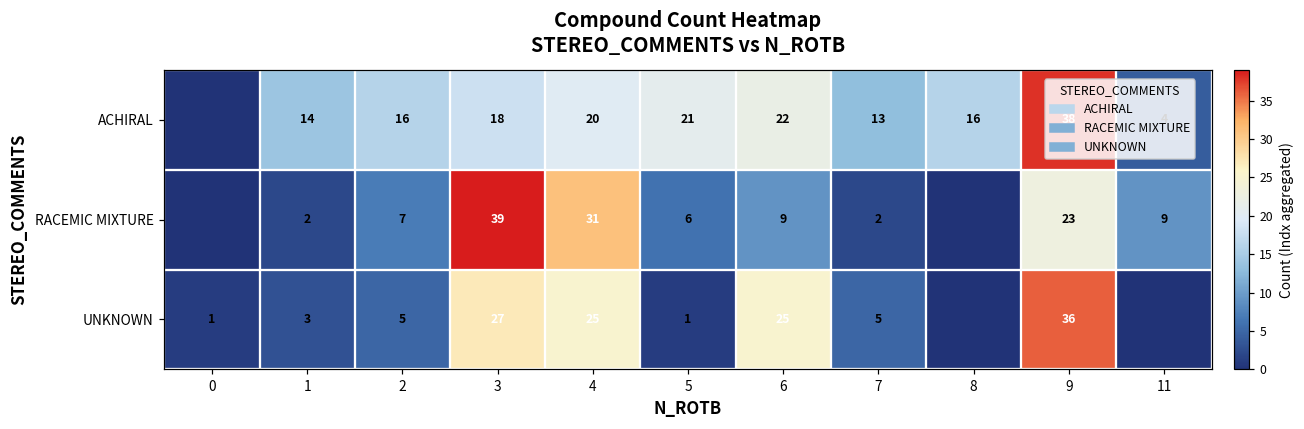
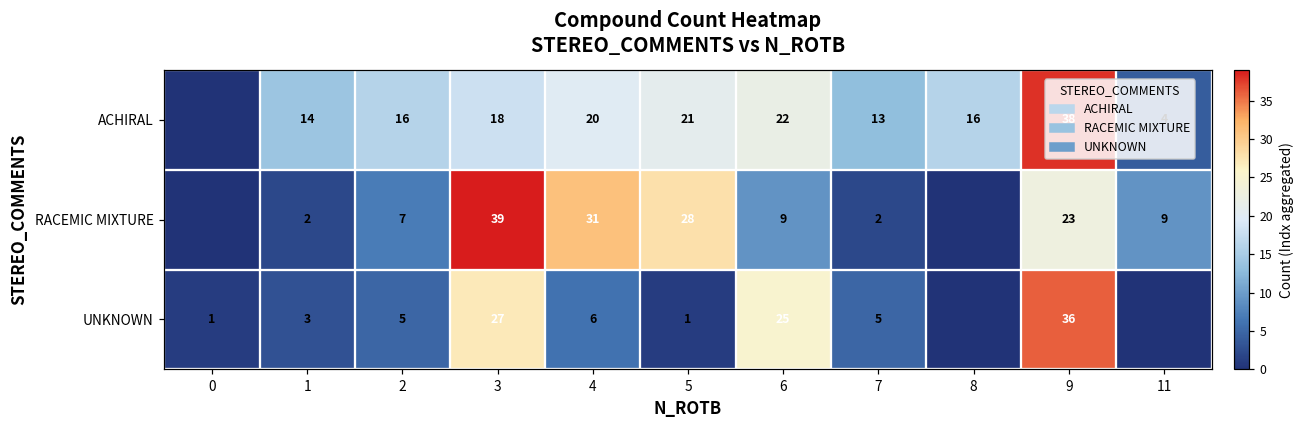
RACEMIC MIXTURE, 5: 6 -> 28
UNKNOWN, 4: 25 -> 6
